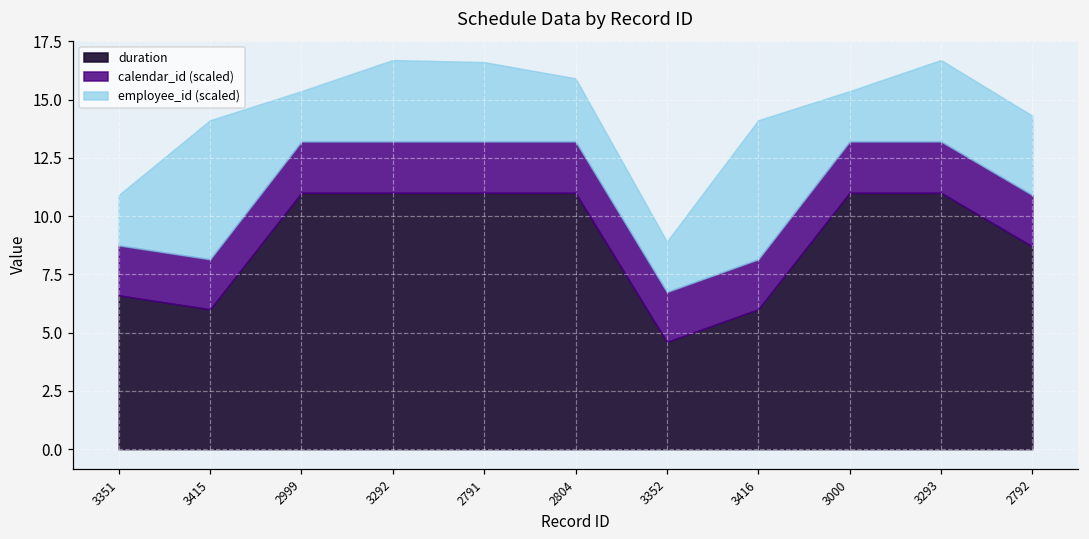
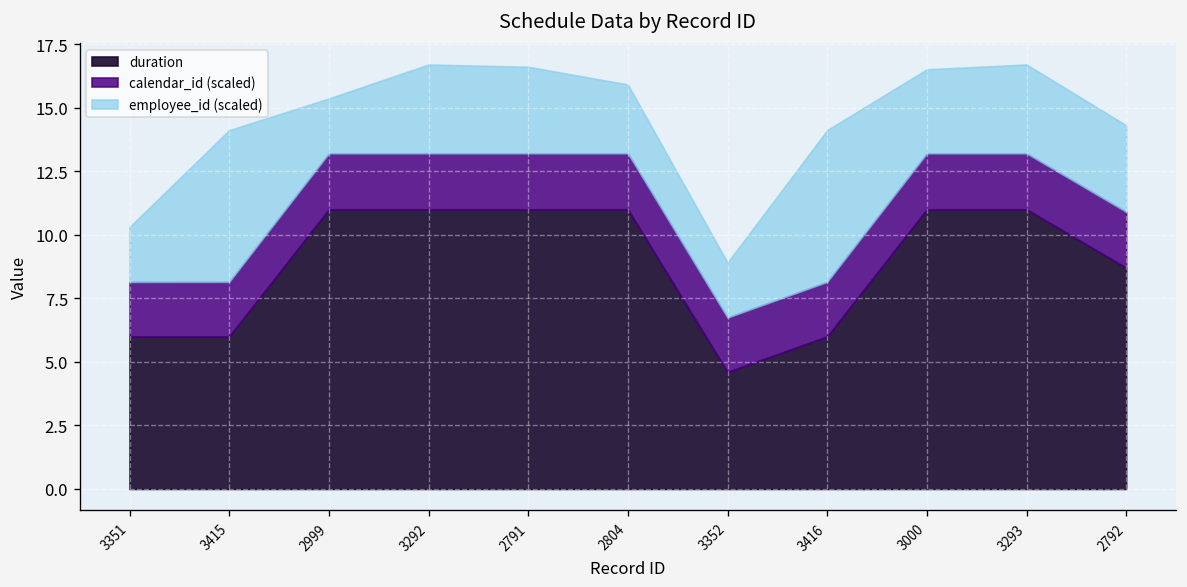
duration, 3351: 6.6 -> 6.0
employee_id (scaled), 3000: 2.2 -> 3.3
